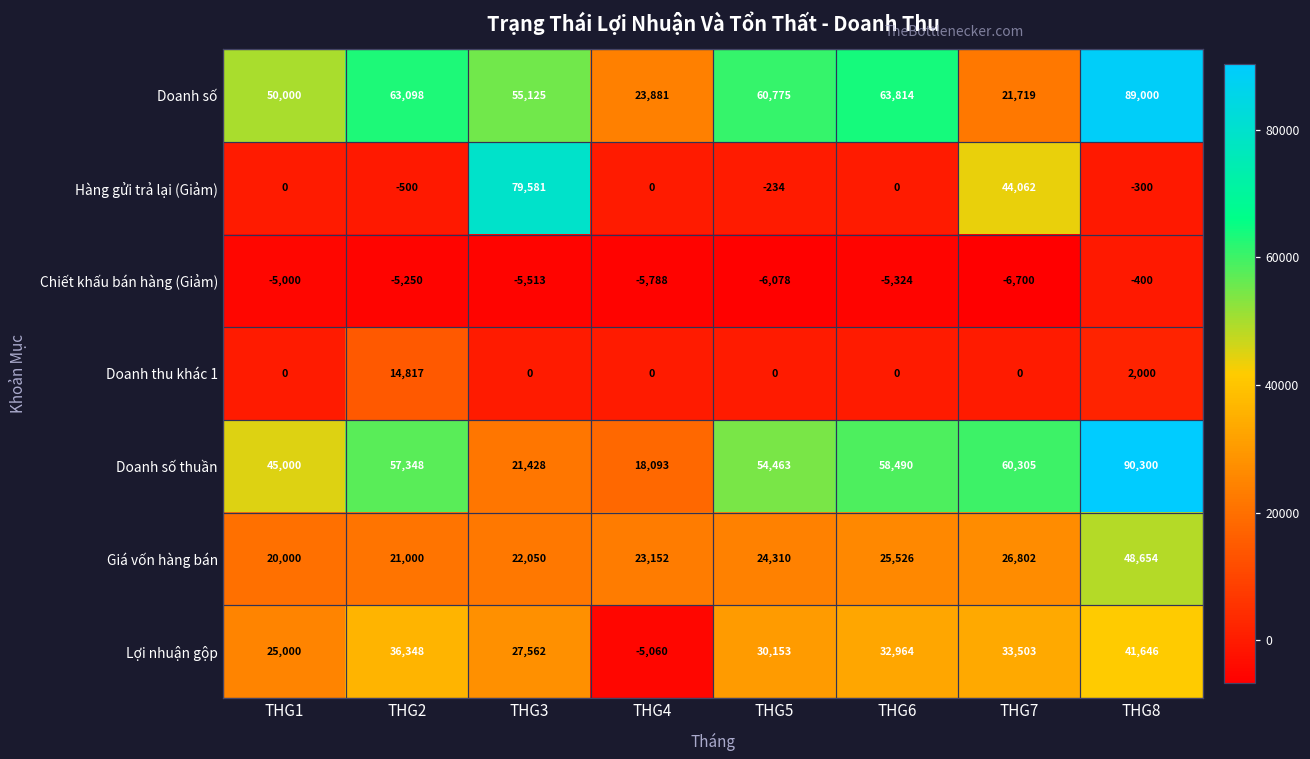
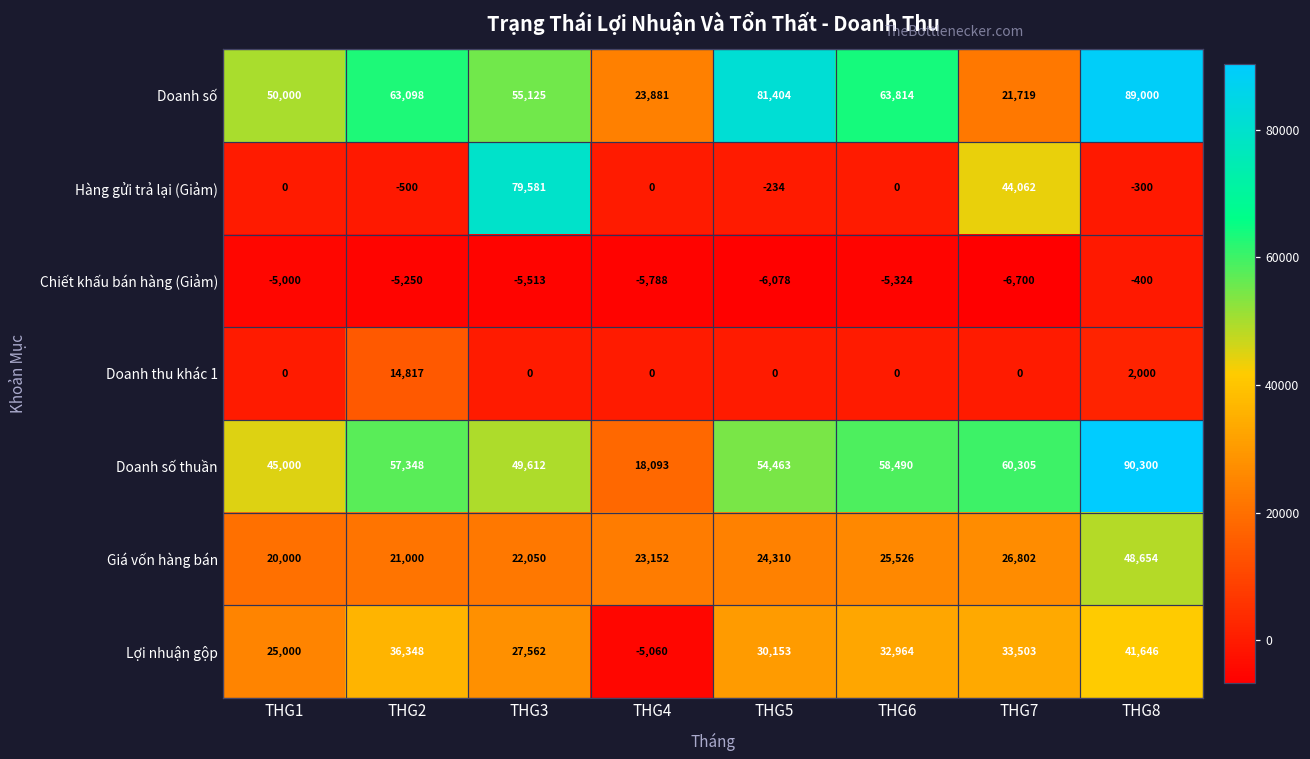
Doanh số, THG5: 60,775 -> 81,404
Doanh số thuần, THG3: 21,428 -> 49,612
